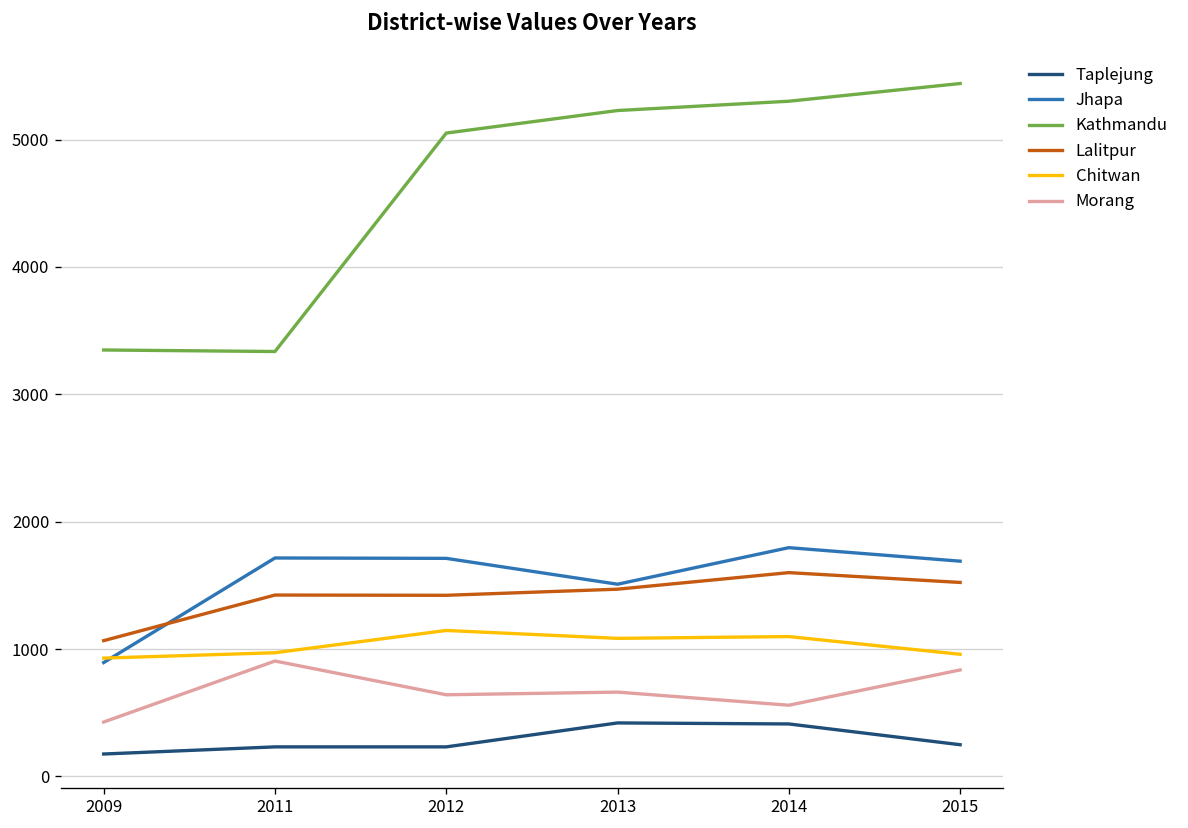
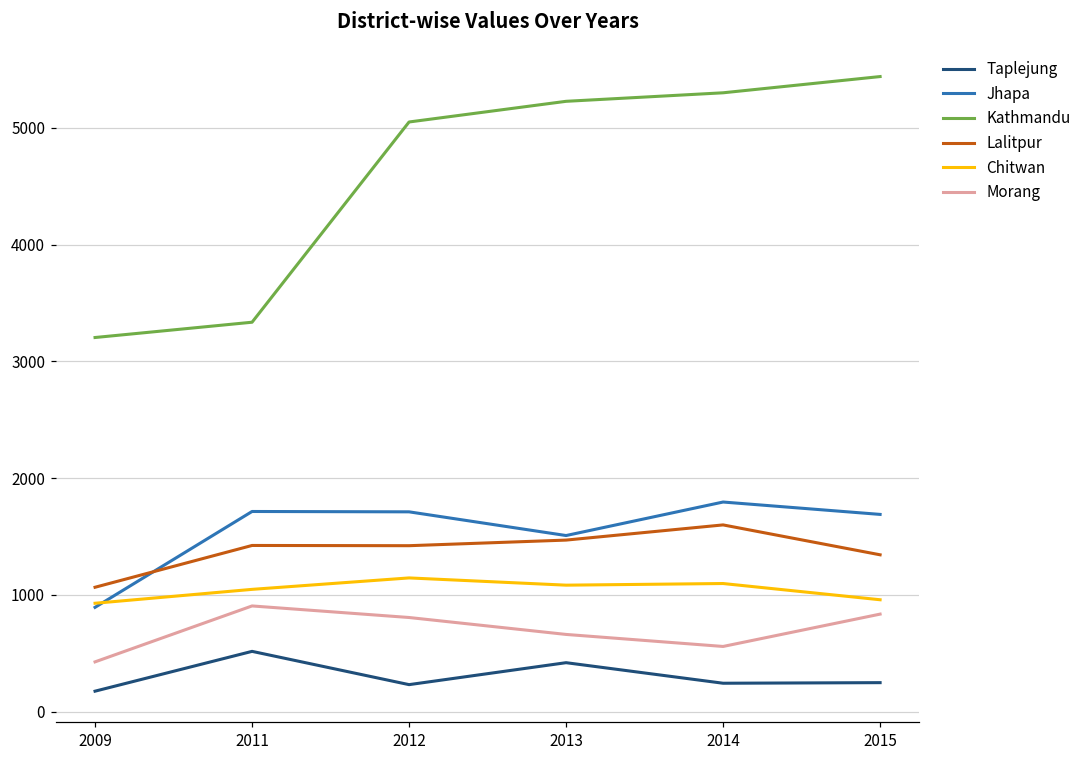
Kathmandu, 2009: 3350 -> 3210
Taplejung, 2011: 230 -> 520
Chitwan, 2011: 970 -> 1050
Morang, 2012: 640 -> 810
Taplejung, 2014: 410 -> 240
Lalitpur, 2015: 1520 -> 1340
